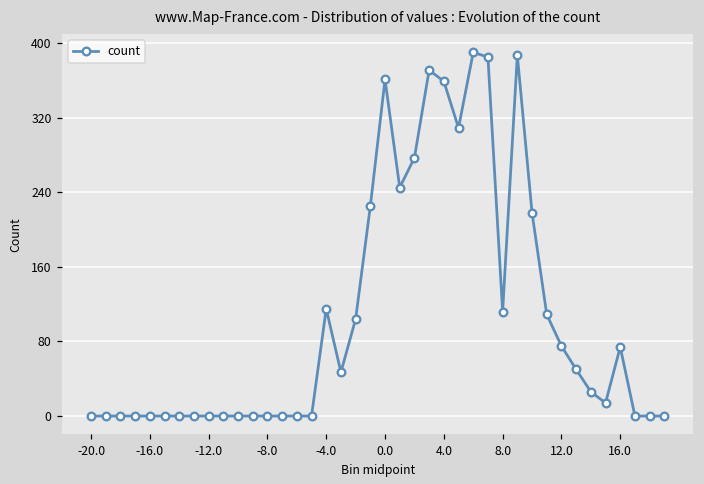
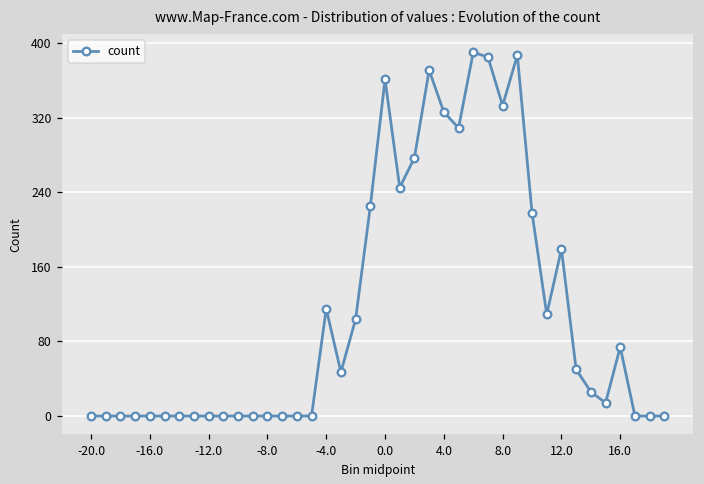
4.0: 360 -> 330
8.0: 110 -> 330
12.0: 80 -> 180
